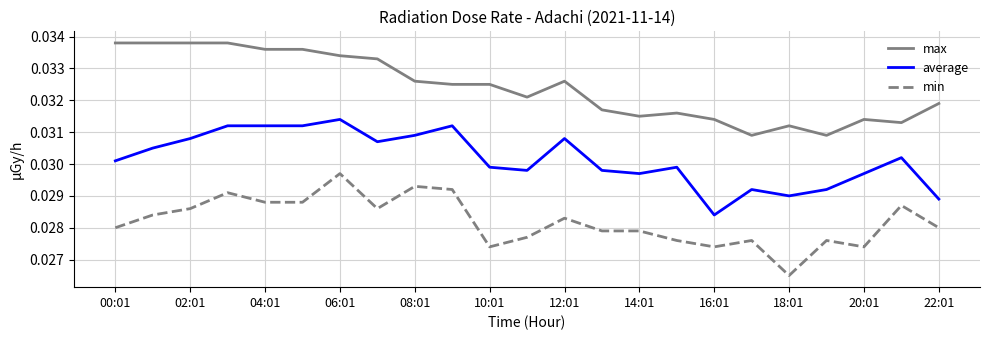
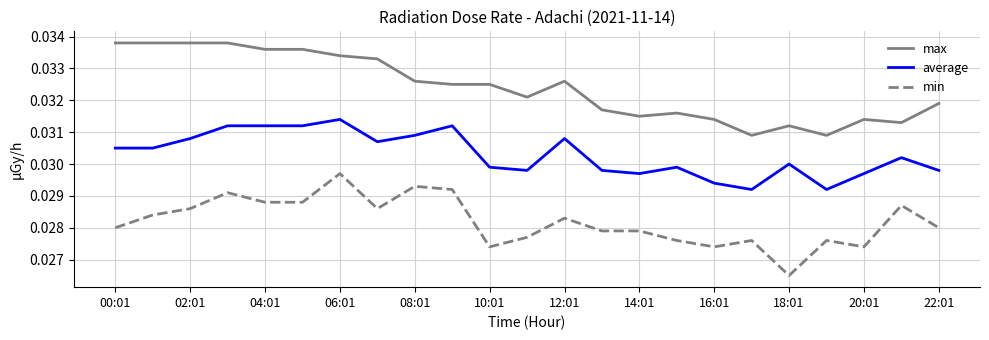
average, 00:01: 0.0301 -> 0.0305
average, 16:01: 0.0284 -> 0.0294
average, 18:01: 0.029 -> 0.030
average, 22:01: 0.0289 -> 0.0298
